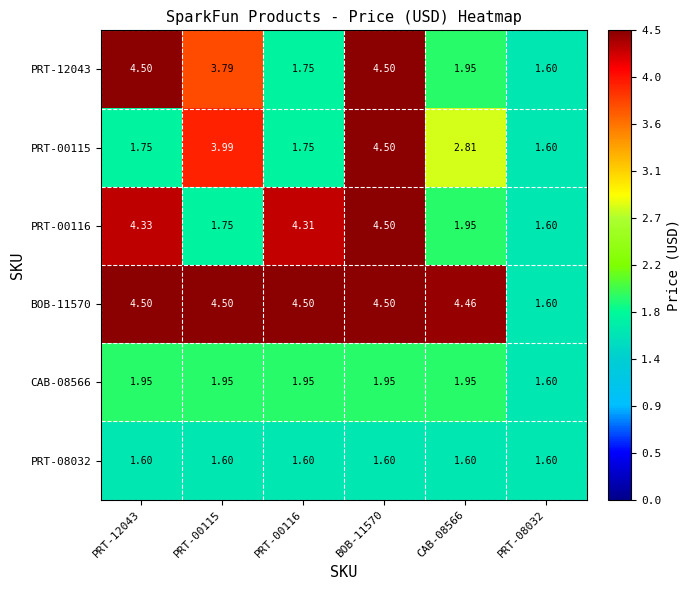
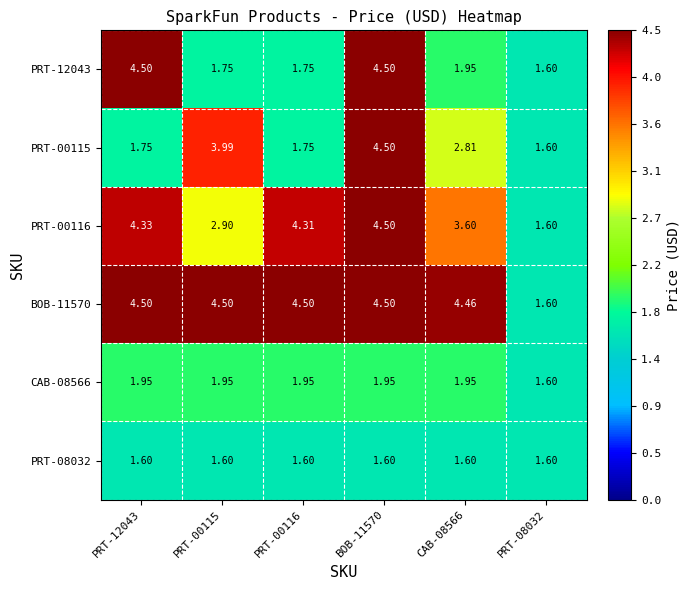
PRT-12043, PRT-00115: 3.79 -> 1.75
PRT-00116, PRT-00115: 1.75 -> 2.90
PRT-00116, CAB-08566: 1.95 -> 3.60
